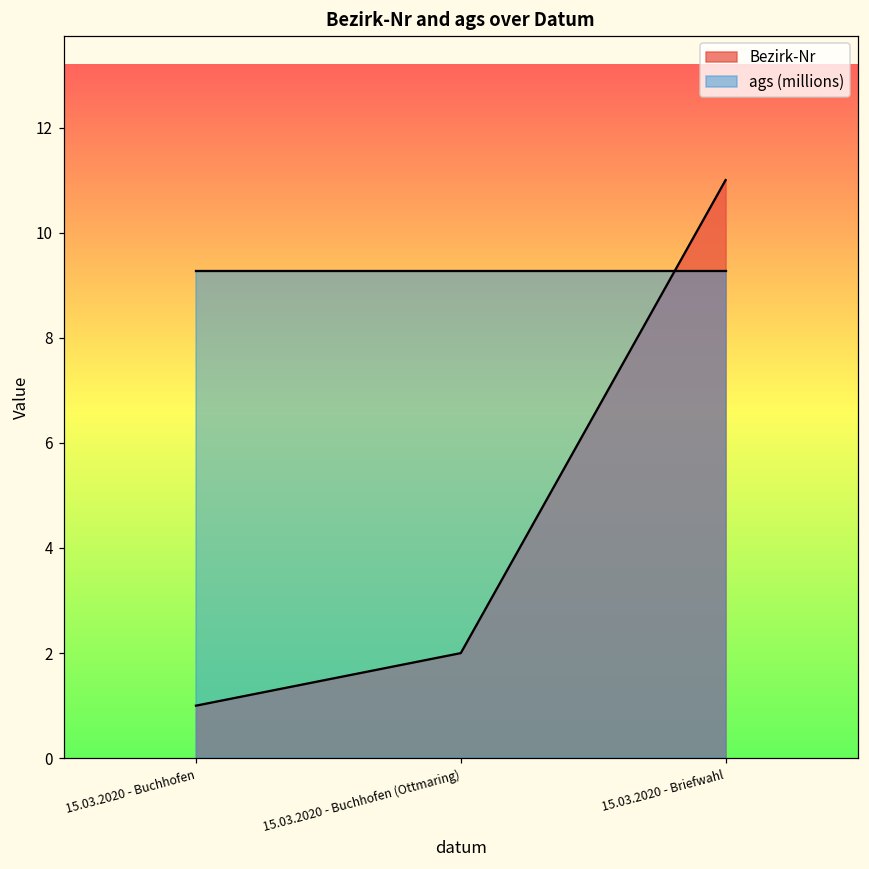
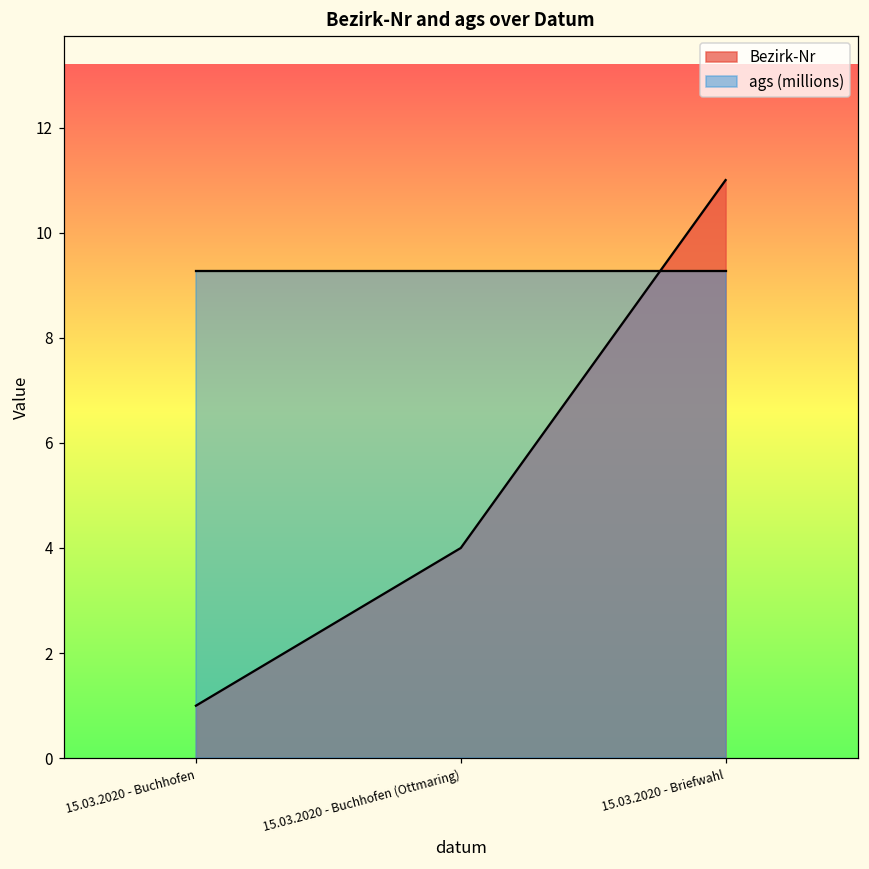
Bezirk-Nr, 15.03.2020 - Buchhofen (Ottmaring): 2 -> 4
